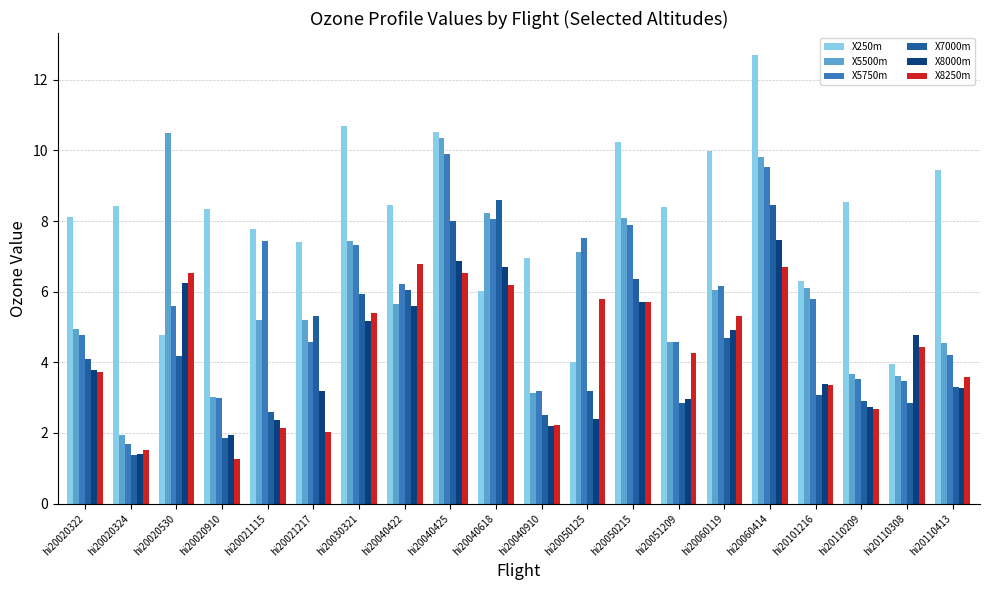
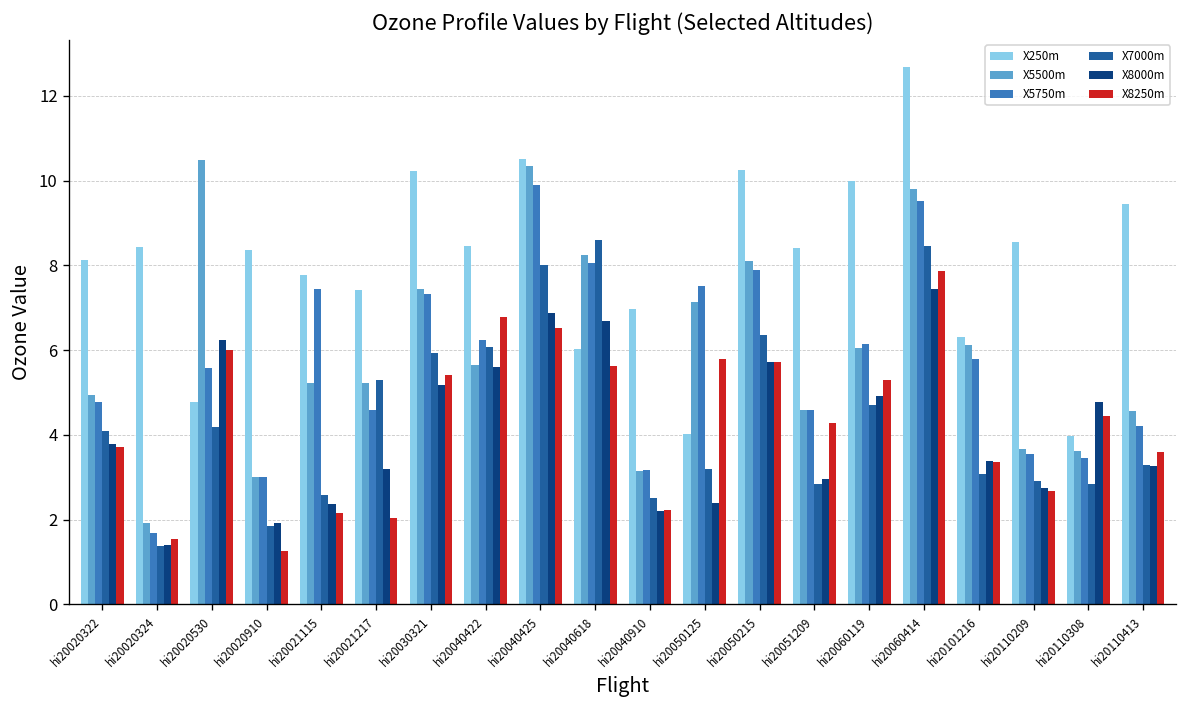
X8250m, hi20020530: 6.5 -> 6.0
X250m, hi20030321: 10.7 -> 10.2
X8250m, hi20040618: 6.2 -> 5.6
X8250m, hi20060414: 6.7 -> 7.9
